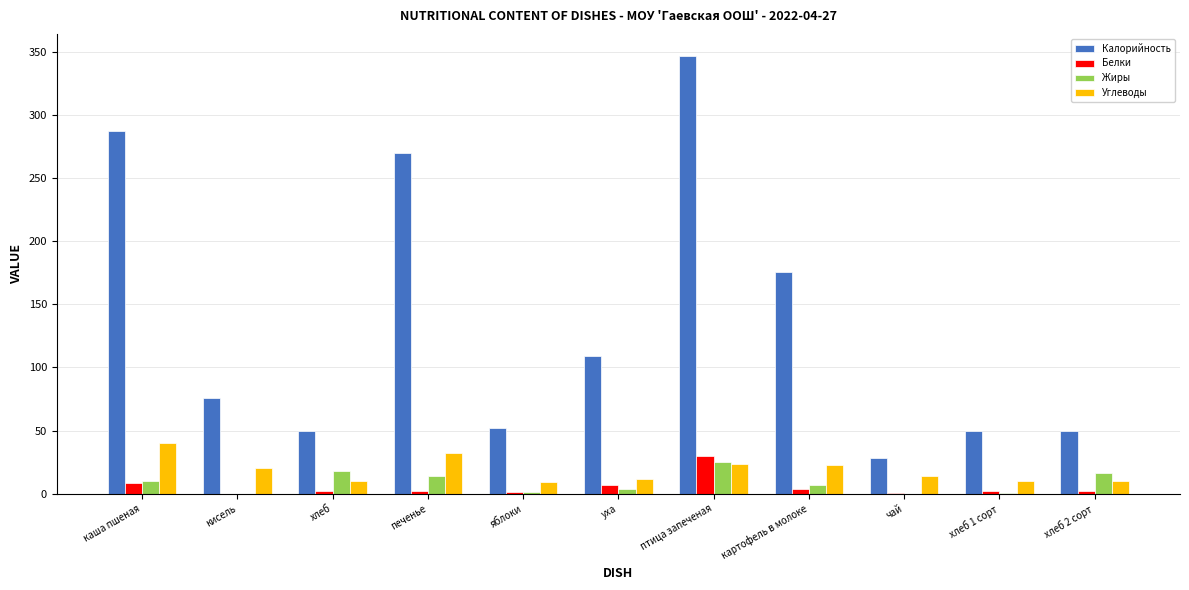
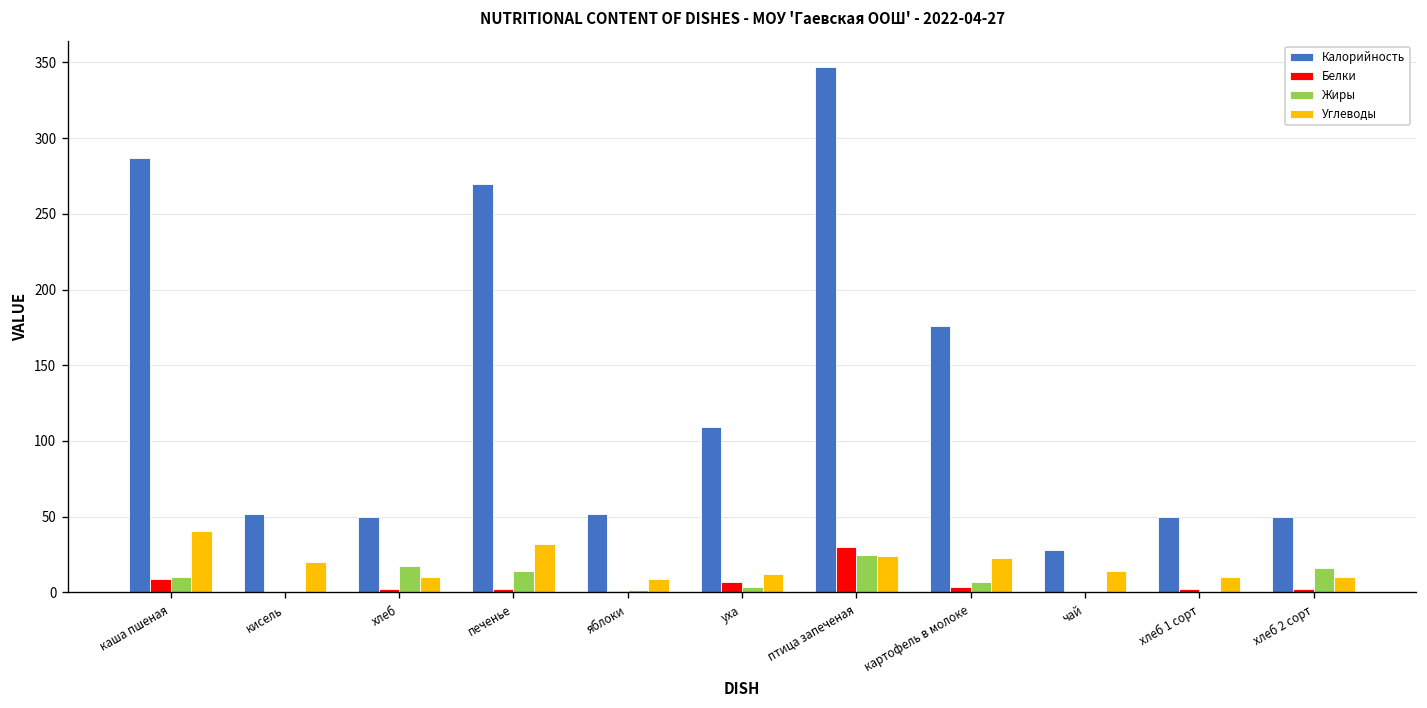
Калорийность, кисель: 76 -> 52
